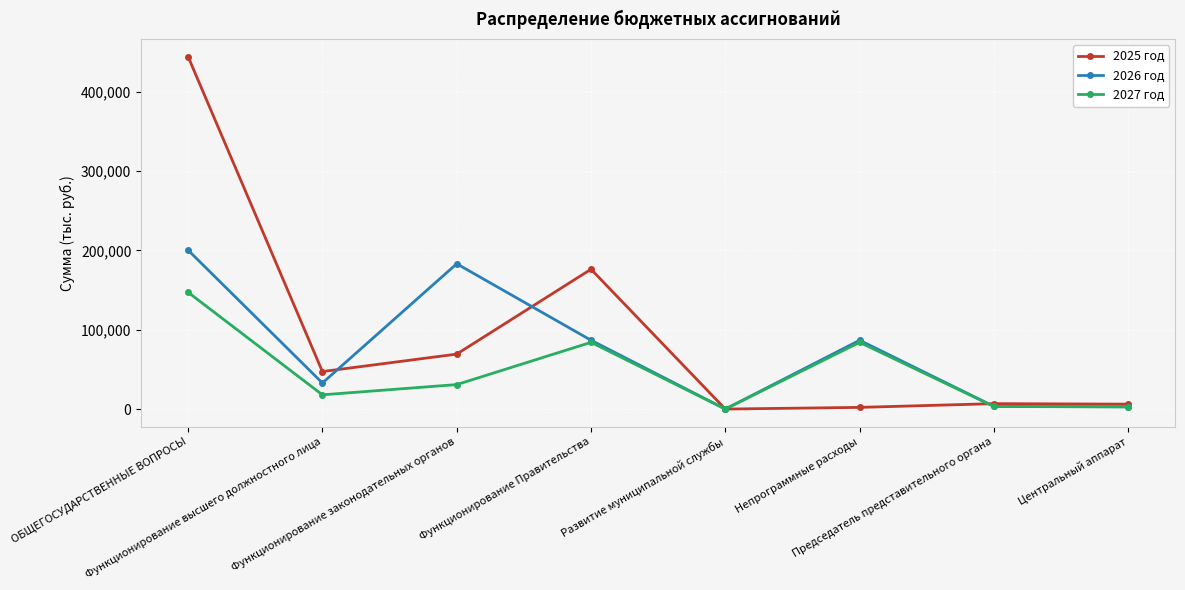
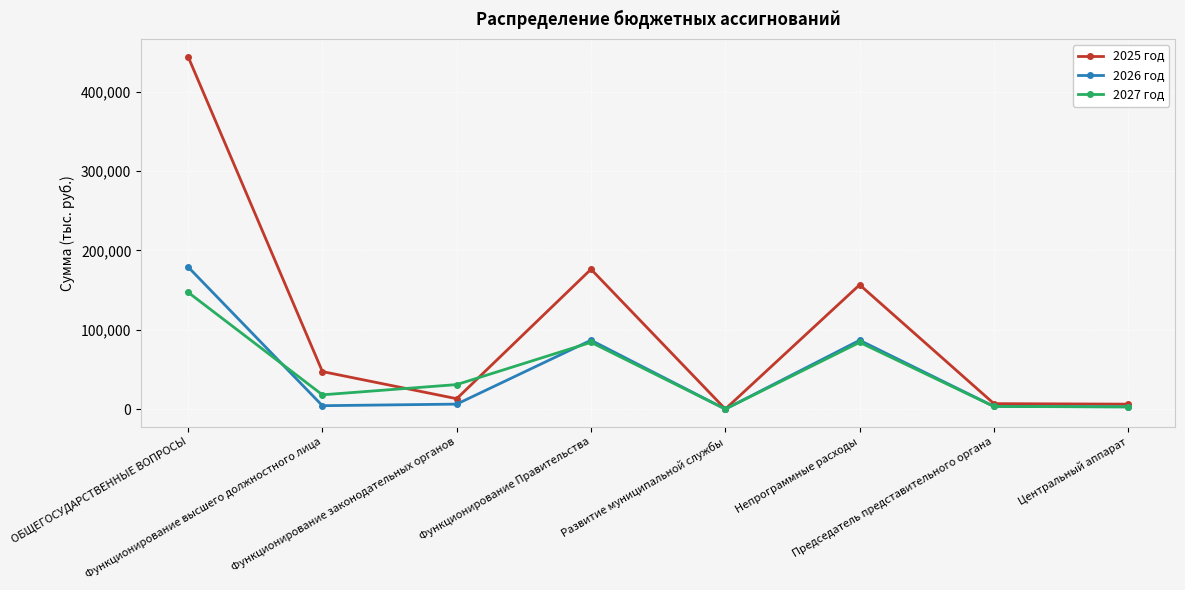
2026 год, ОБЩЕГОСУДАРСТВЕННЫЕ ВОПРОСЫ: 200,000 -> 180,000
2026 год, Функционирование высшего должностного лица: 30,000 -> 0
2025 год, Функционирование законодательных органов: 70,000 -> 10,000
2026 год, Функционирование законодательных органов: 180,000 -> 10,000
2025 год, Непрограммные расходы: 0 -> 160,000
